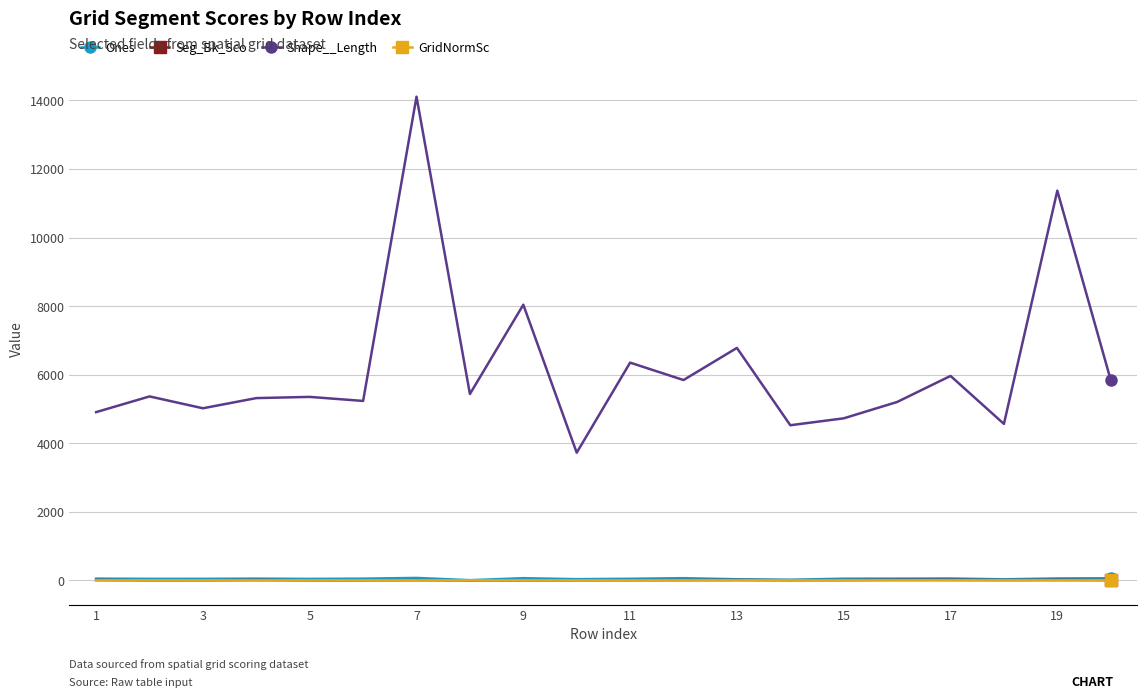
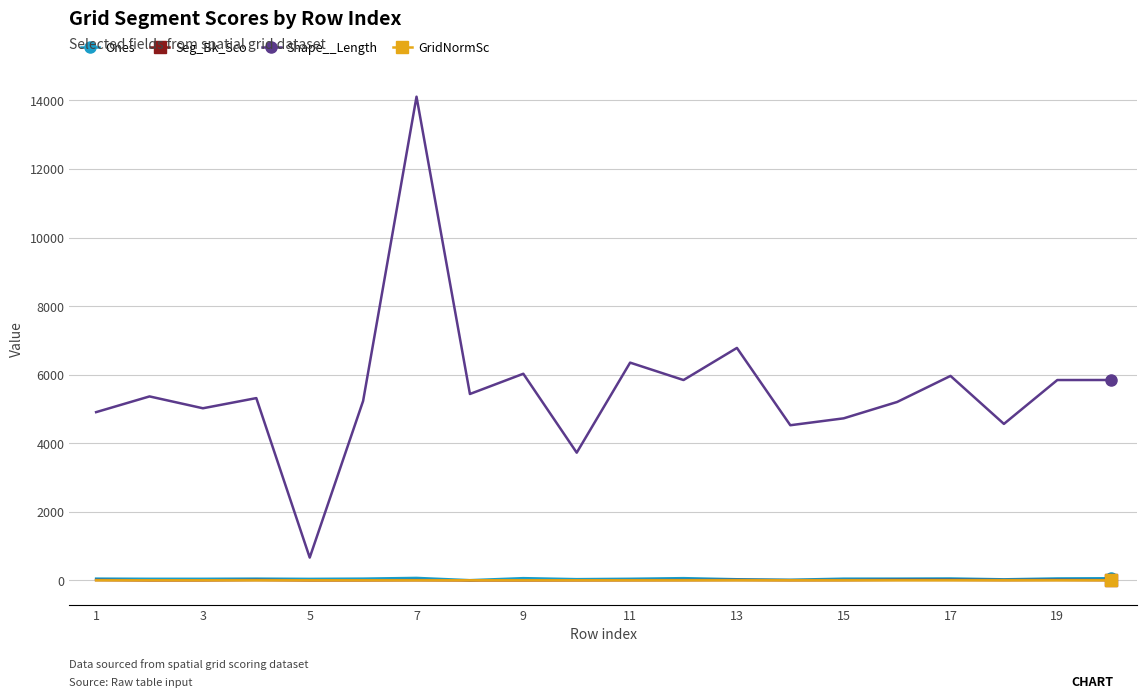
Shape__Length, 5: 5400 -> 700
Shape__Length, 9: 8000 -> 6000
Shape__Length, 19: 11400 -> 5800
